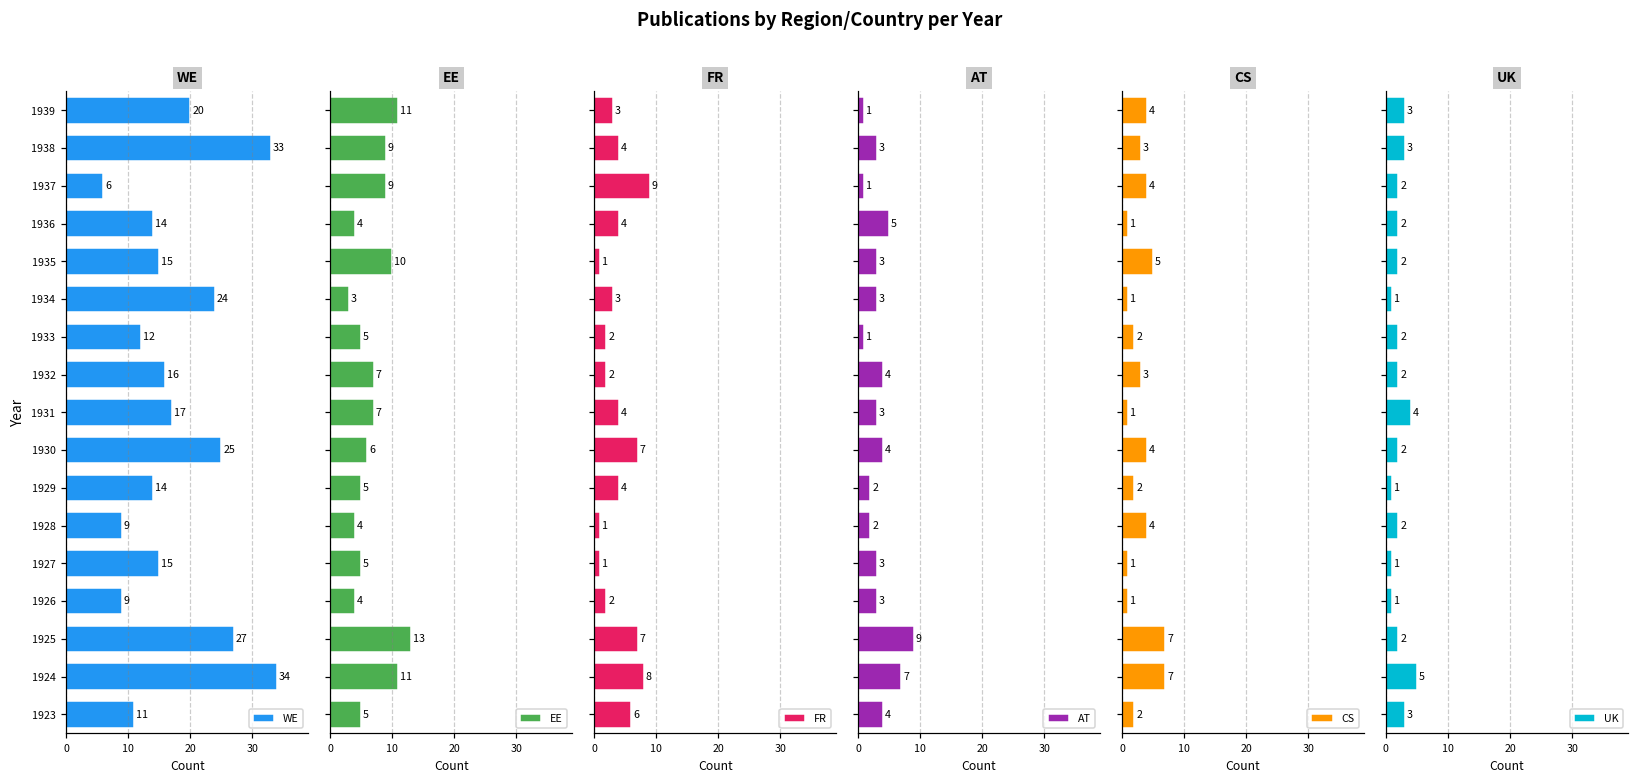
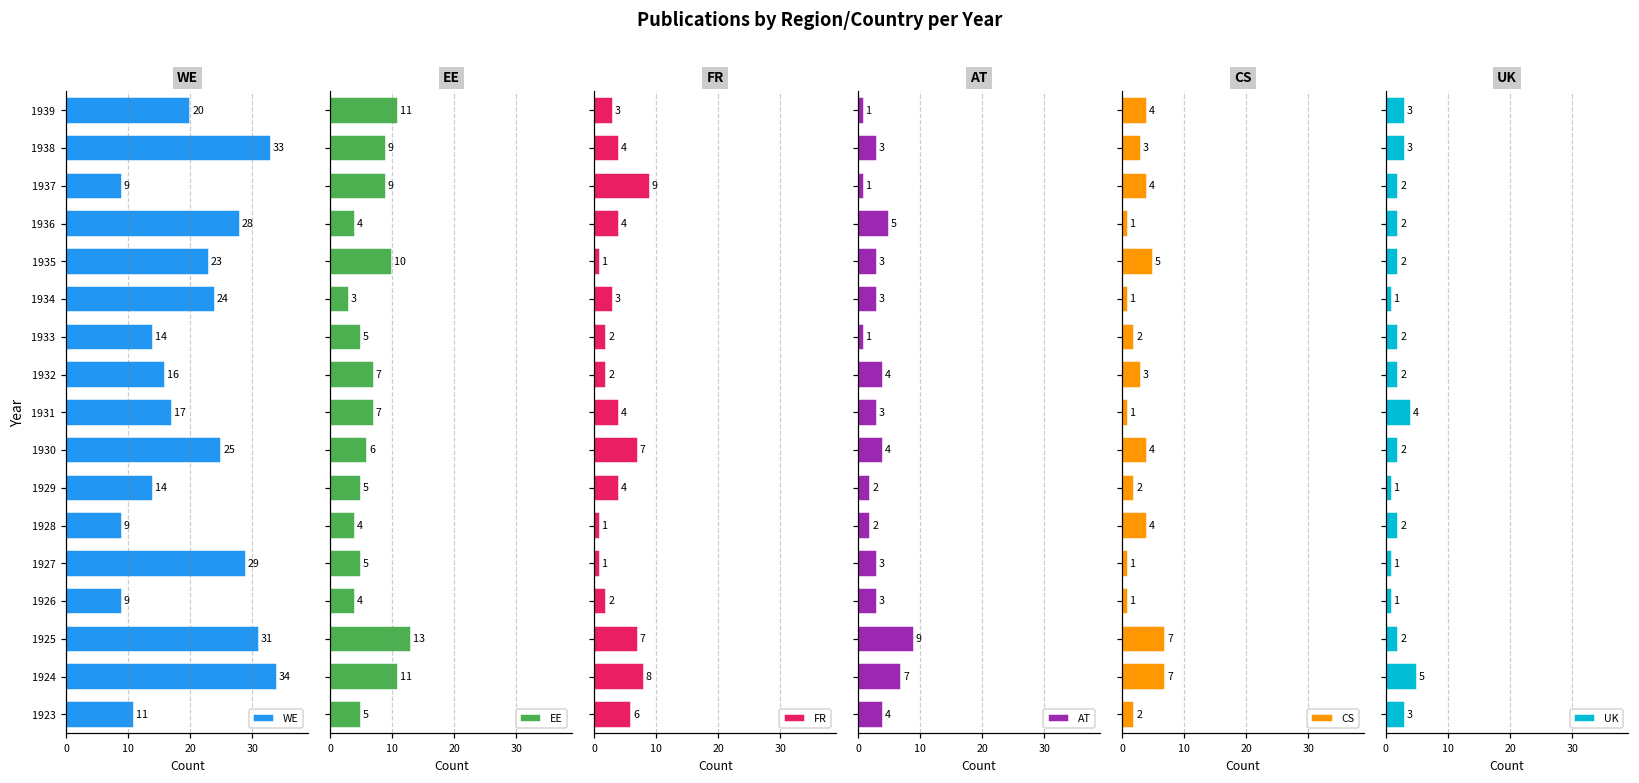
WE, 1937: 6 -> 9
WE, 1936: 14 -> 28
WE, 1935: 15 -> 23
WE, 1933: 12 -> 14
WE, 1927: 15 -> 29
WE, 1925: 27 -> 31
